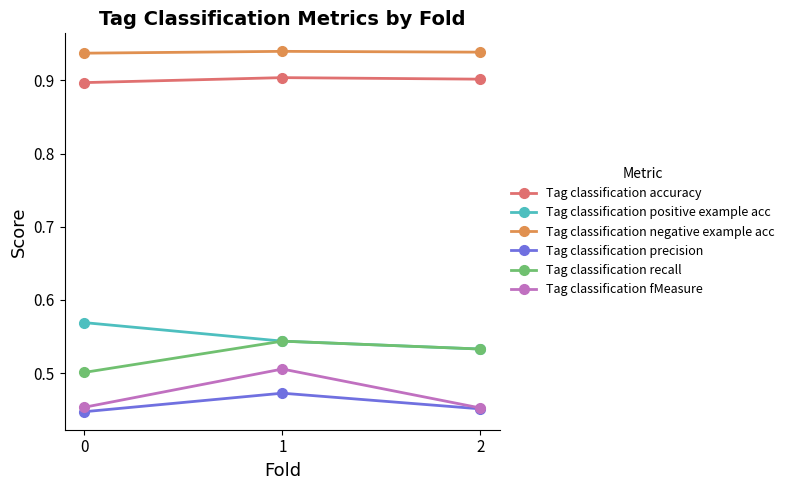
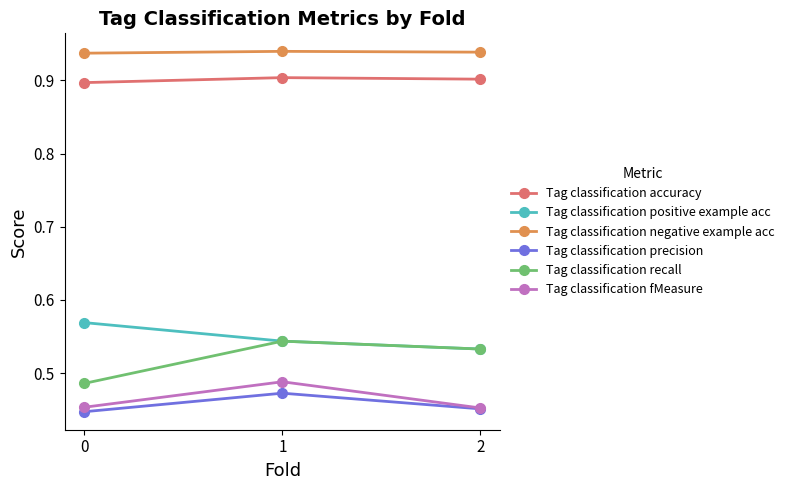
Tag classification recall, 0: 0.50 -> 0.49
Tag classification fMeasure, 1: 0.51 -> 0.49
